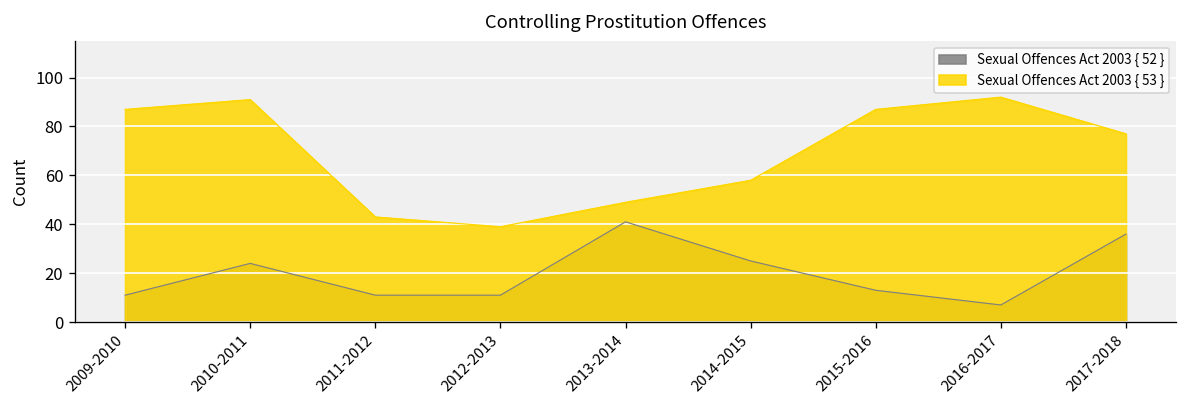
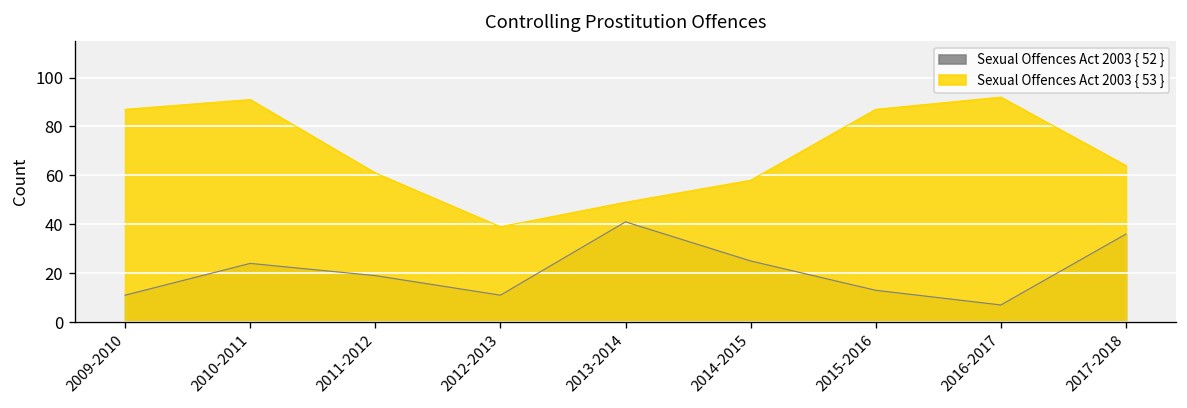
Sexual Offences Act 2003 { 52 }, 2011-2012: 11 -> 19
Sexual Offences Act 2003 { 53 }, 2011-2012: 43 -> 61
Sexual Offences Act 2003 { 53 }, 2017-2018: 77 -> 64
